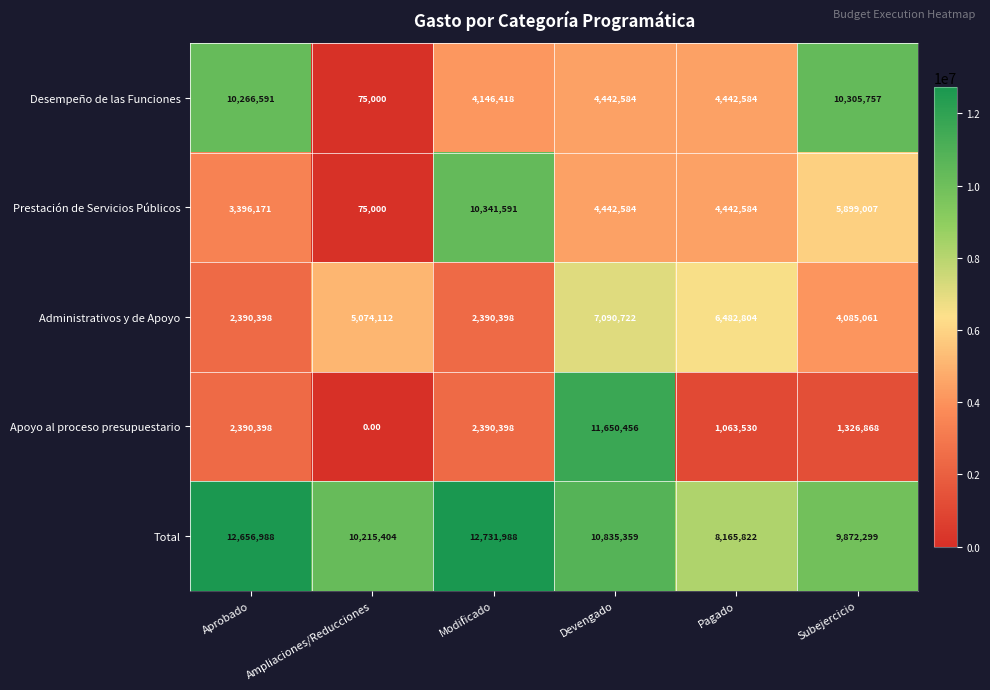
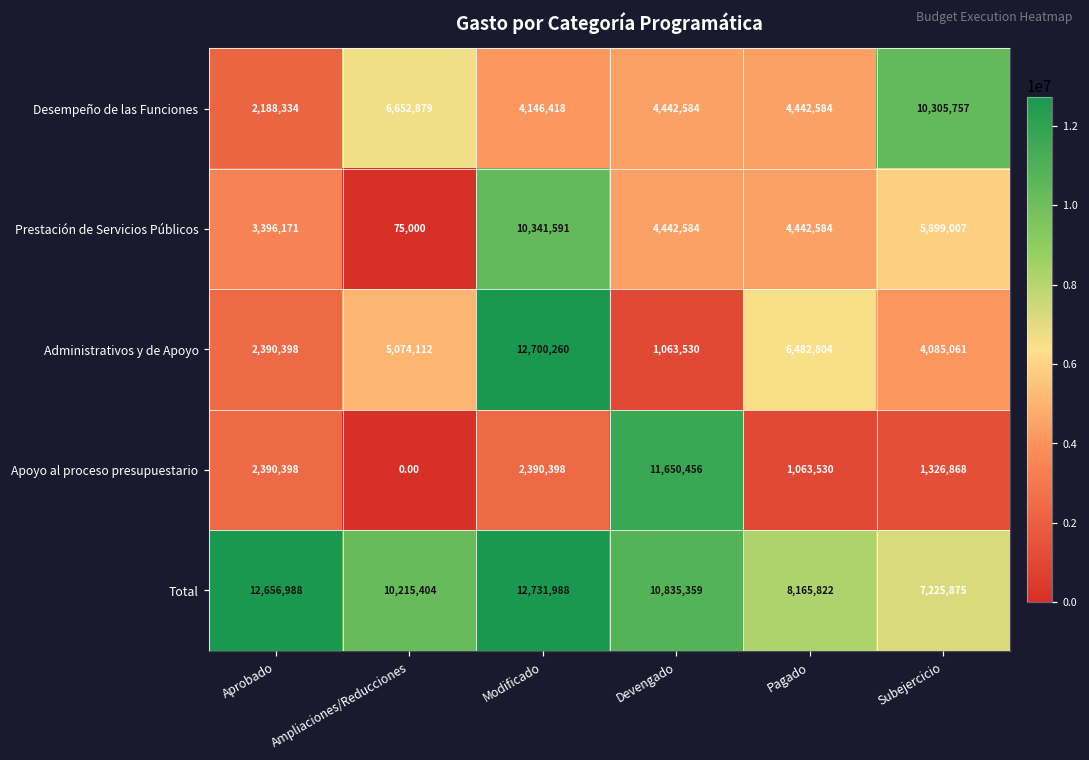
Desempeño de las Funciones, Aprobado: 10,266,591 -> 2,188,334
Desempeño de las Funciones, Ampliaciones/Reducciones: 75,000 -> 6,652,879
Administrativos y de Apoyo, Modificado: 2,390,398 -> 12,700,260
Administrativos y de Apoyo, Devengado: 7,090,722 -> 1,063,530
Total, Subejercicio: 9,872,299 -> 7,225,875
